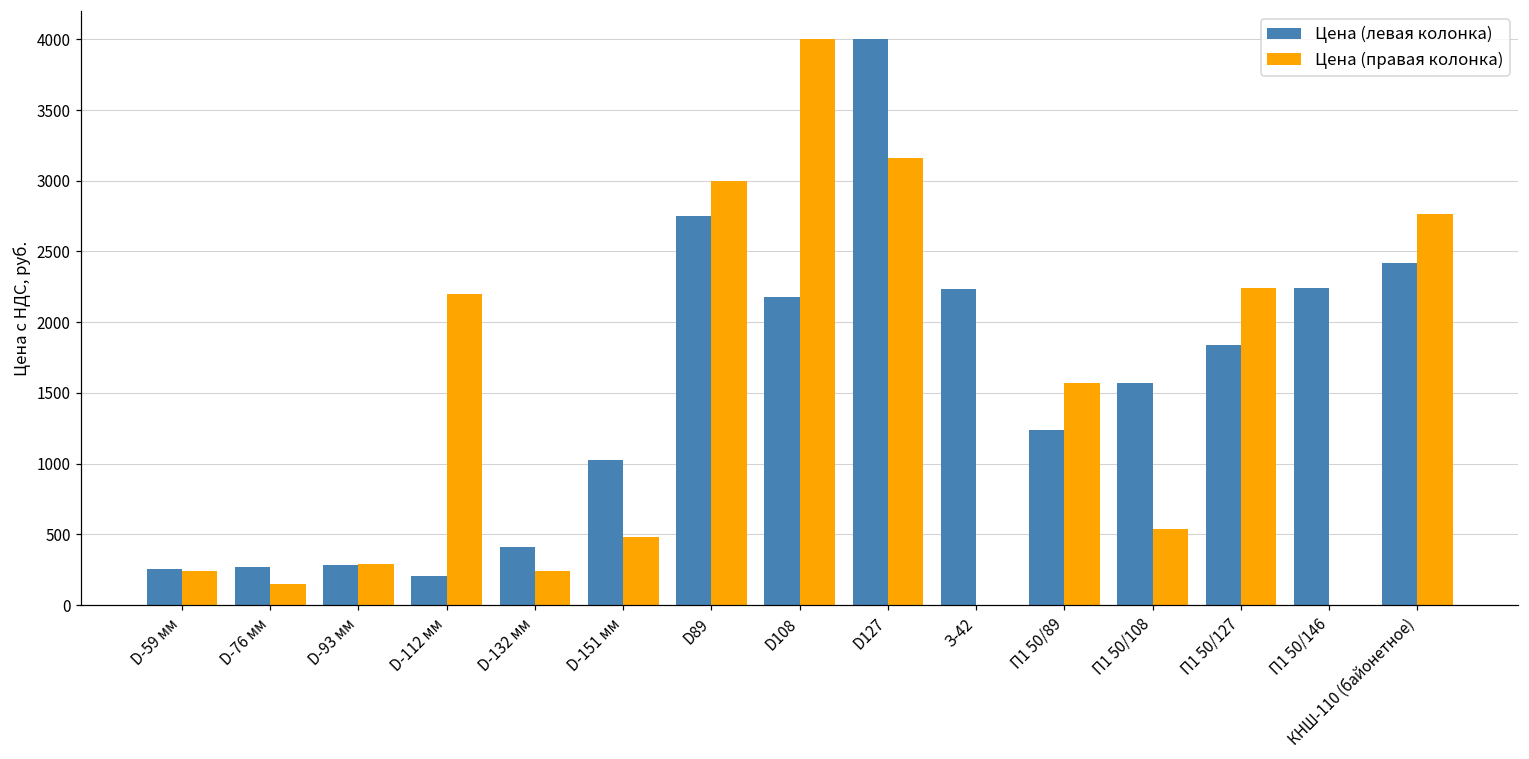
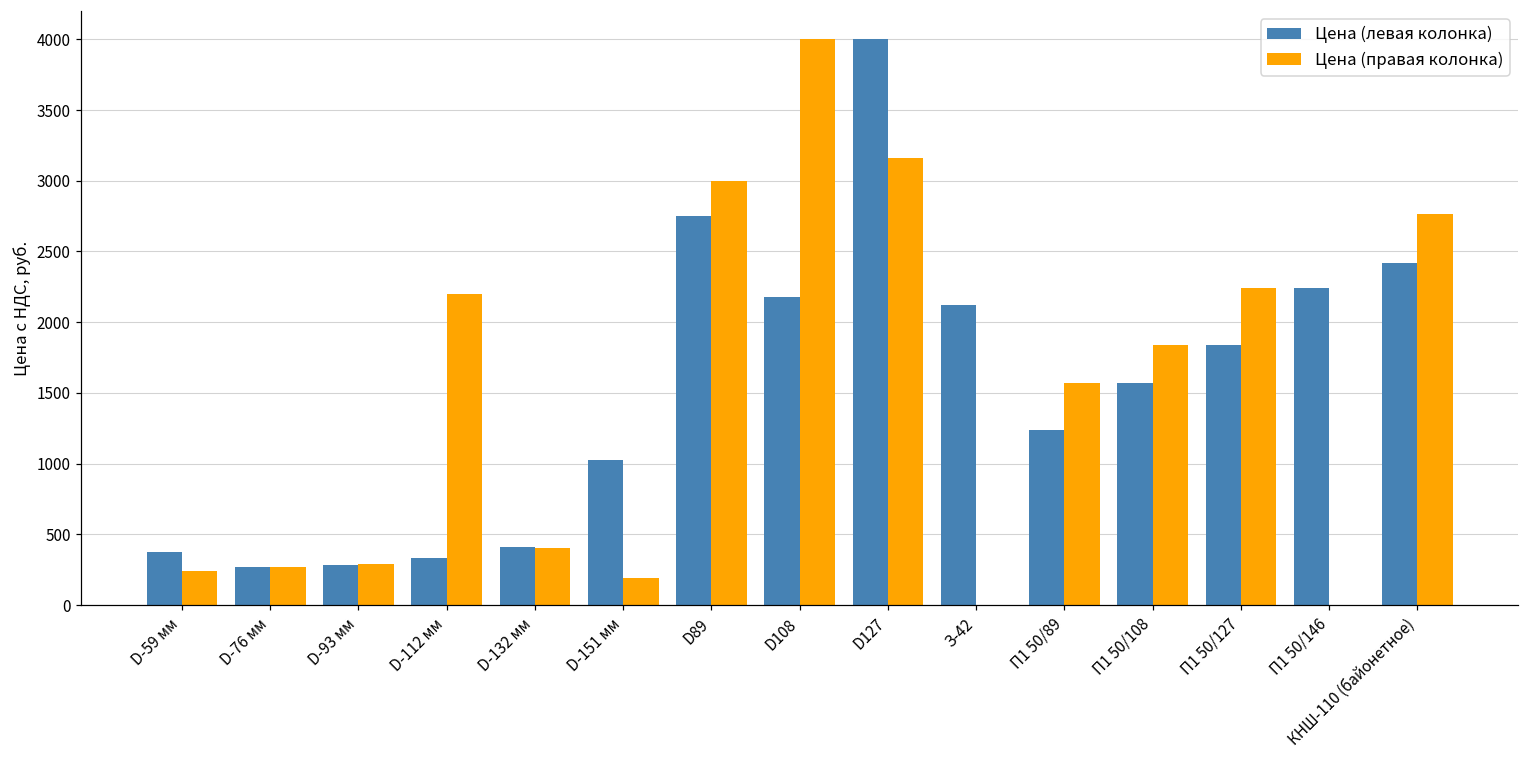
Цена (левая колонка), D-59 мм: 260 -> 380
Цена (правая колонка), D-76 мм: 150 -> 270
Цена (левая колонка), D-112 мм: 210 -> 330
Цена (правая колонка), D-132 мм: 240 -> 410
Цена (правая колонка), D-151 мм: 490 -> 200
Цена (левая колонка), З-42: 2240 -> 2120
Цена (правая колонка), П1 50/108: 540 -> 1840
